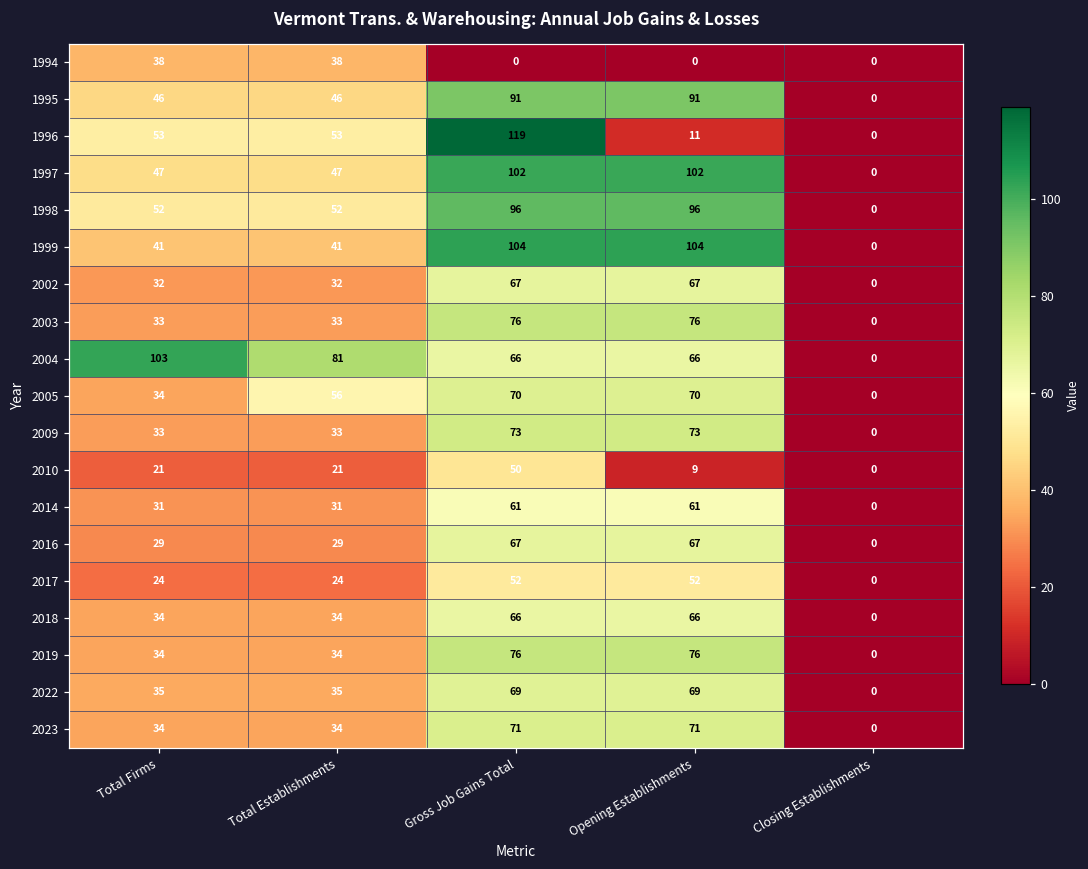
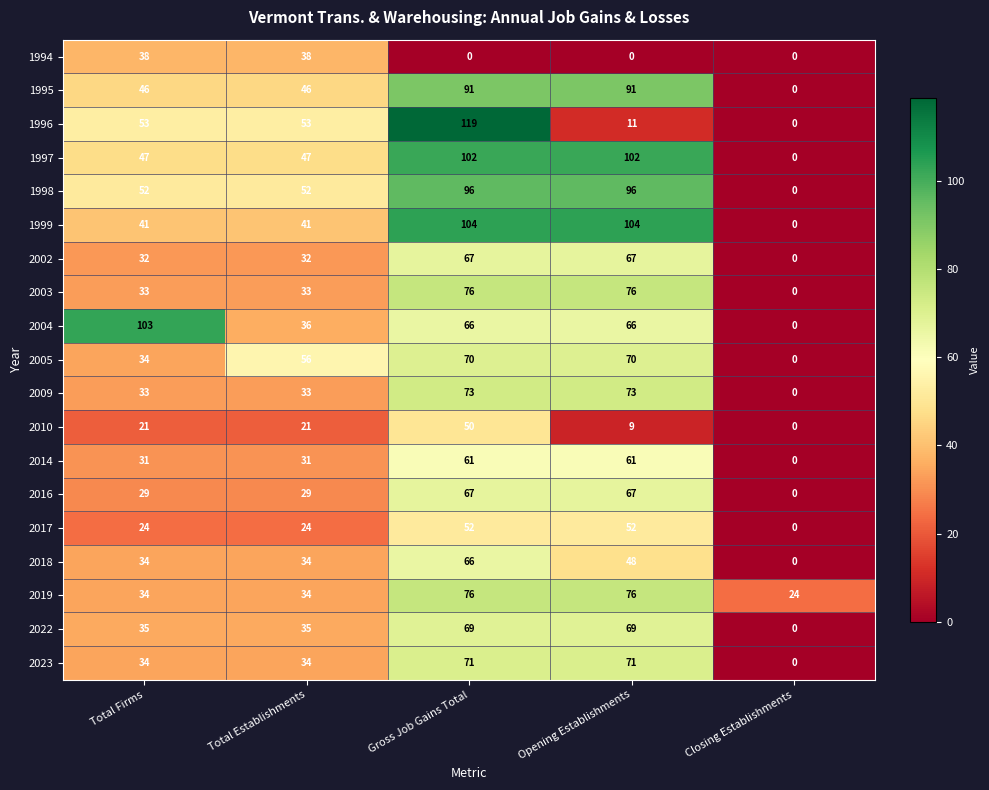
2004, Total Establishments: 81 -> 36
2018, Opening Establishments: 66 -> 48
2019, Closing Establishments: 0 -> 24
